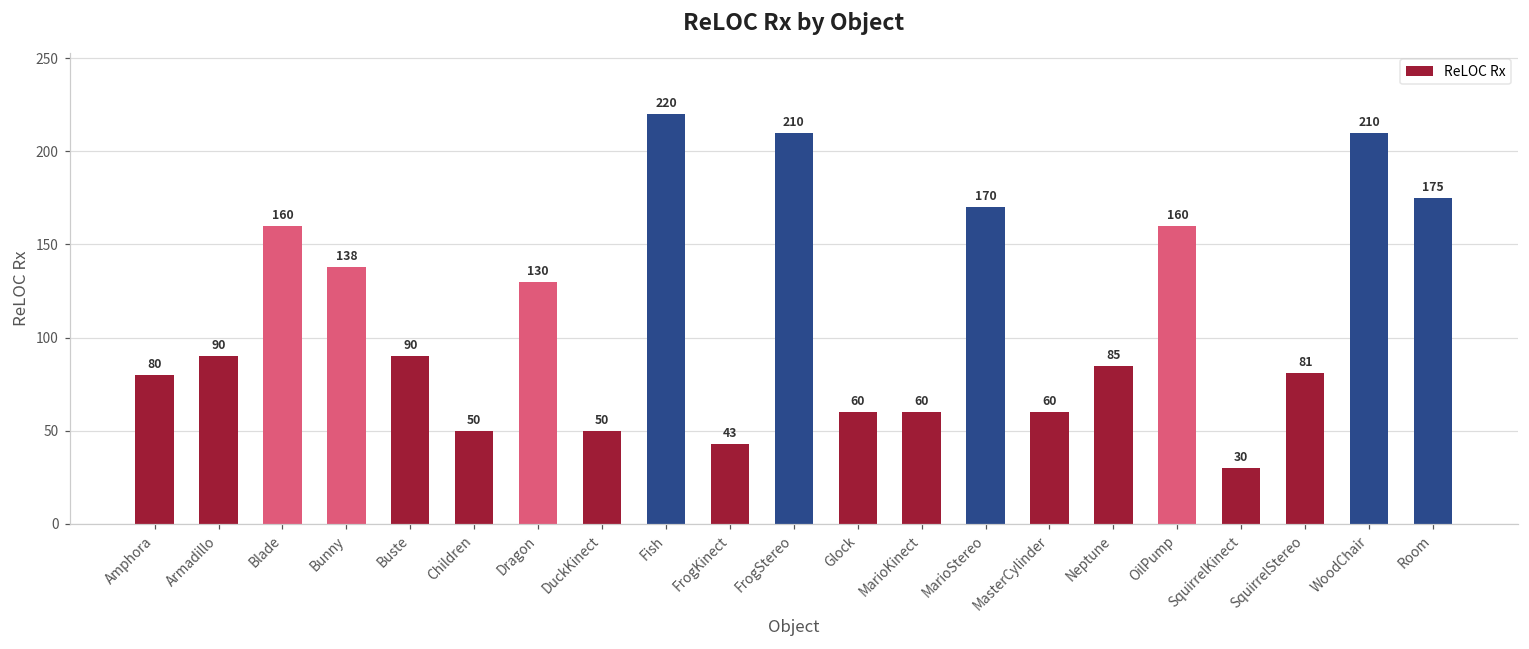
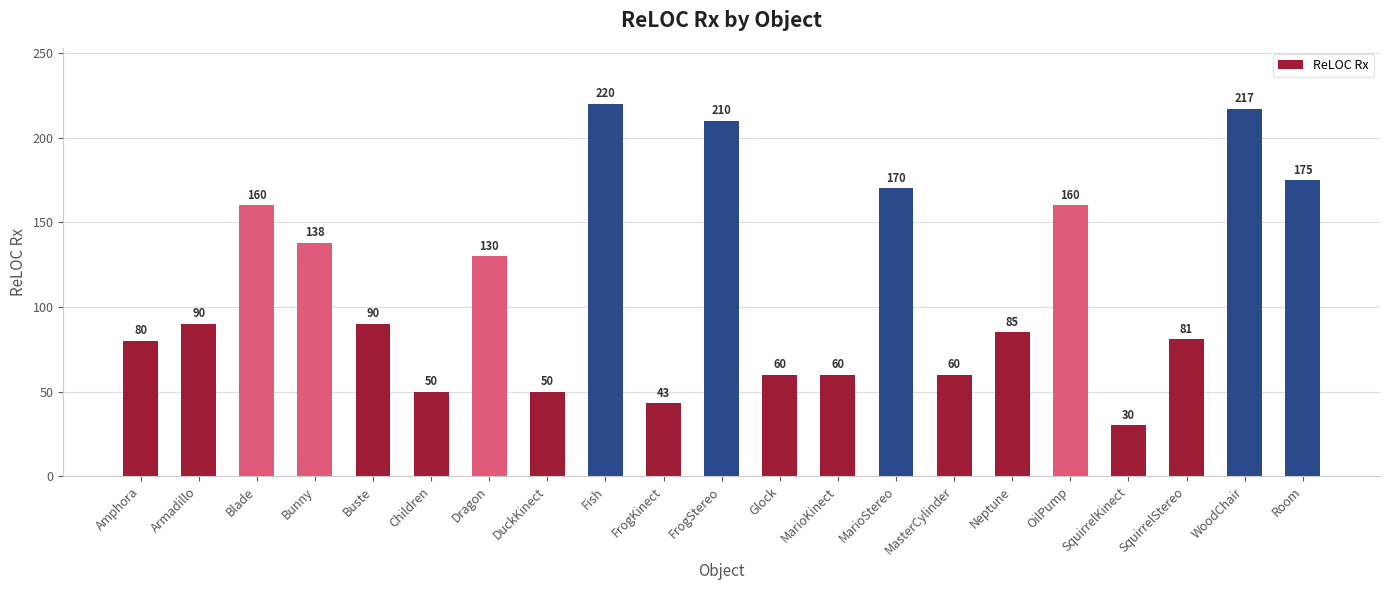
WoodChair: 210 -> 217
